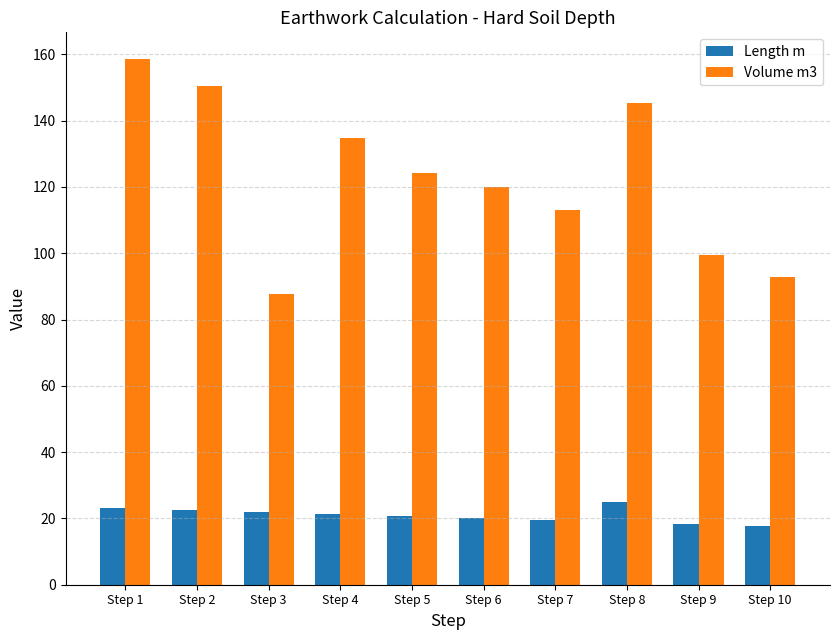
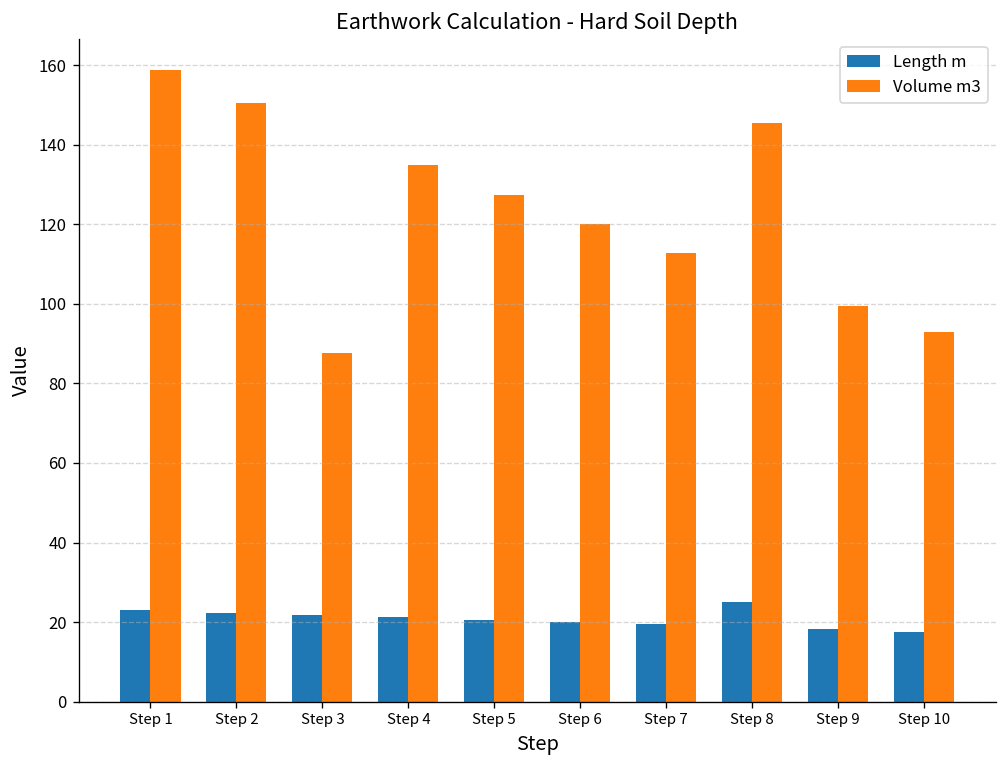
Volume m3, Step 5: 124 -> 127
